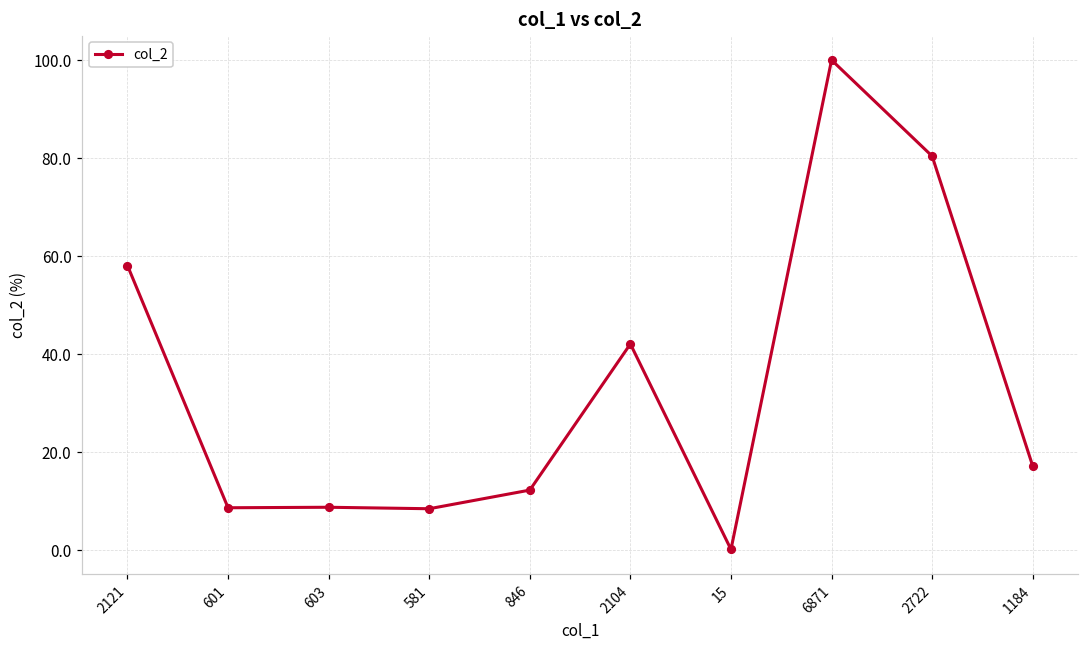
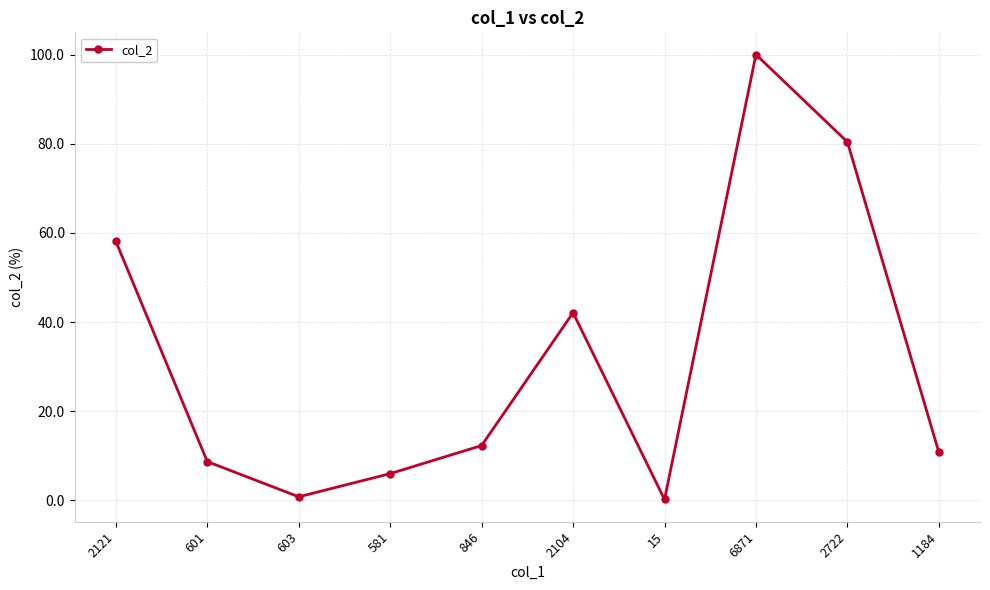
603: 9 -> 1
581: 9 -> 6
1184: 17 -> 11
